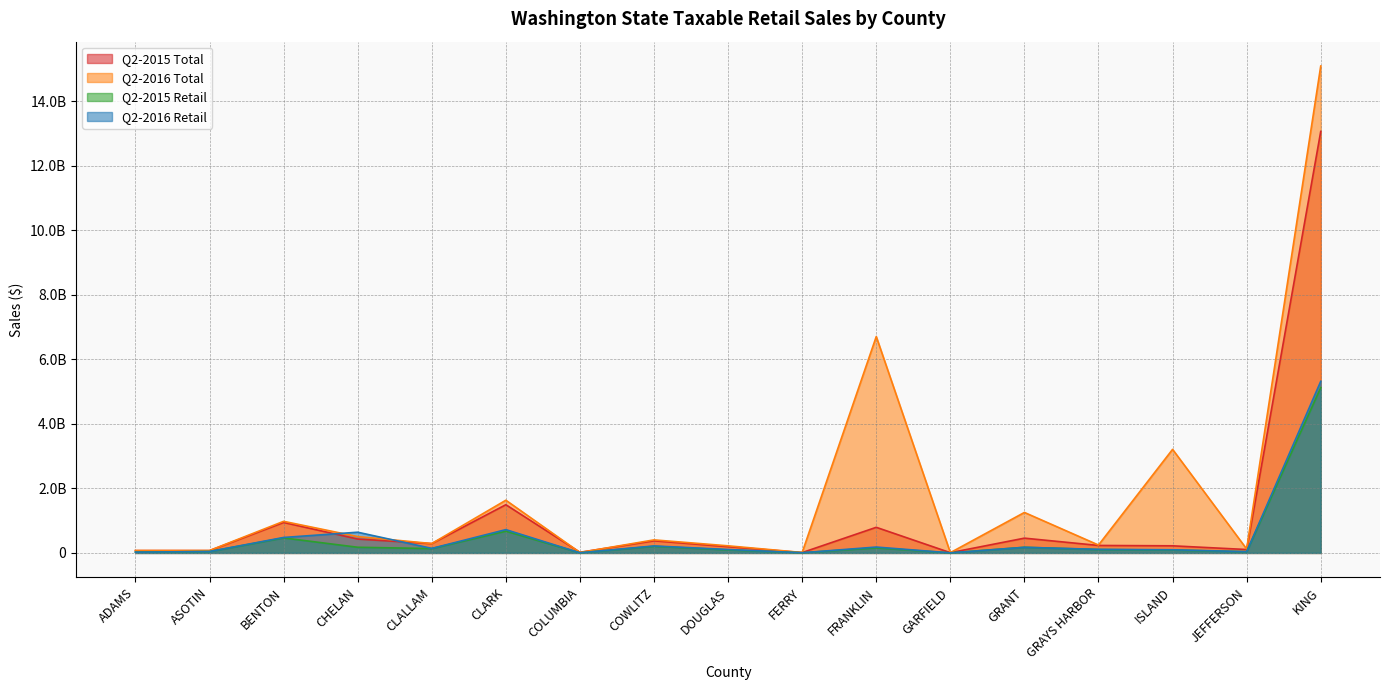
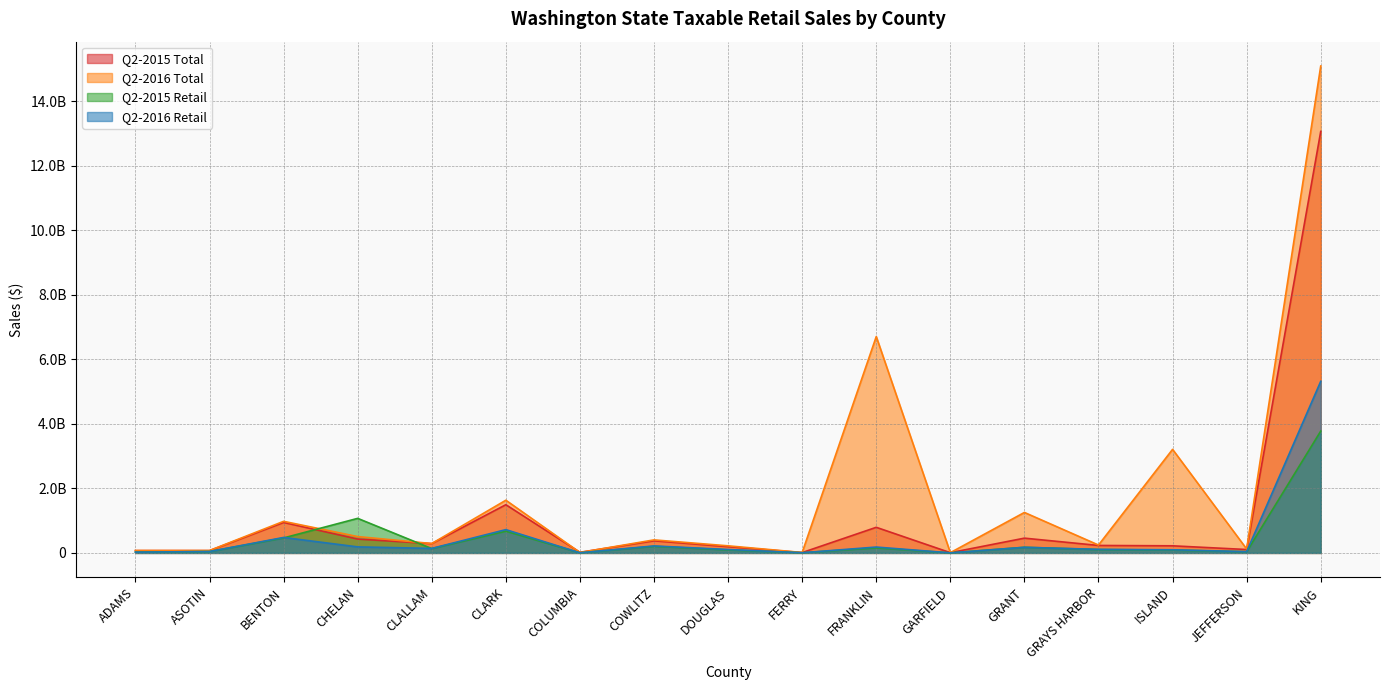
Q2-2015 Retail, CHELAN: 200000000 -> 1100000000
Q2-2016 Retail, CHELAN: 600000000 -> 200000000
Q2-2015 Retail, KING: 5100000000 -> 3800000000
